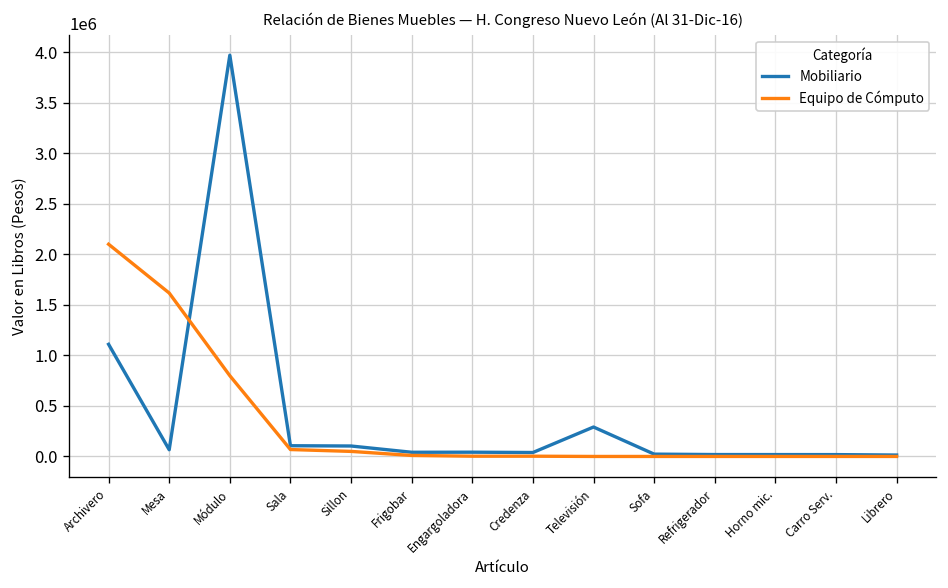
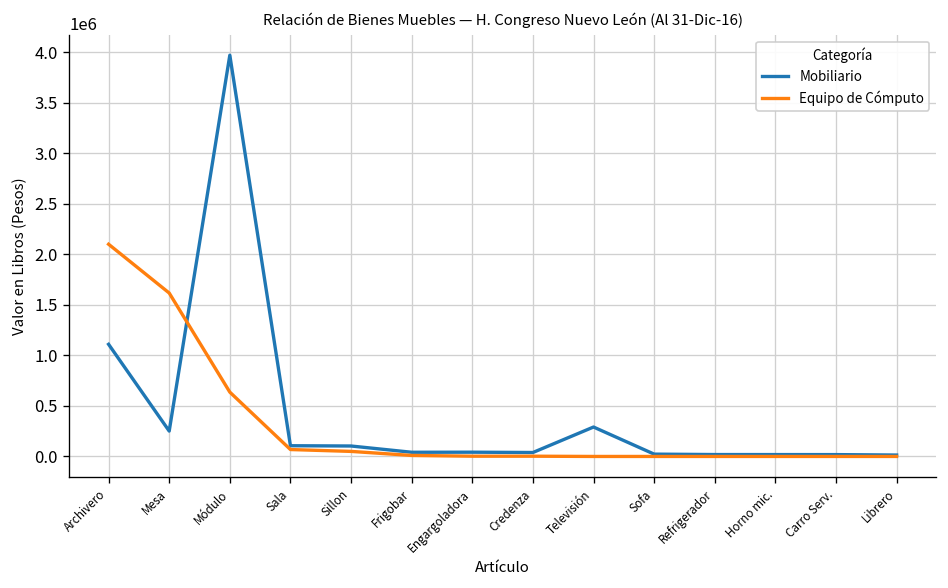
Mobiliario, Mesa: 100000 -> 300000
Equipo de Cómputo, Módulo: 800000 -> 600000
